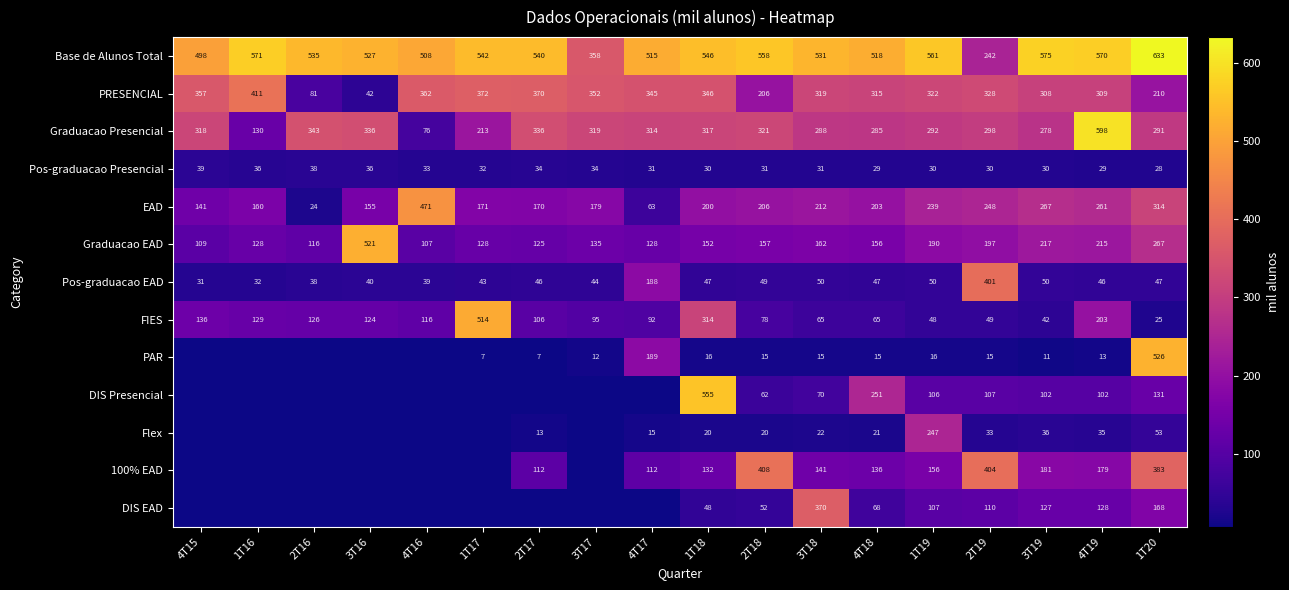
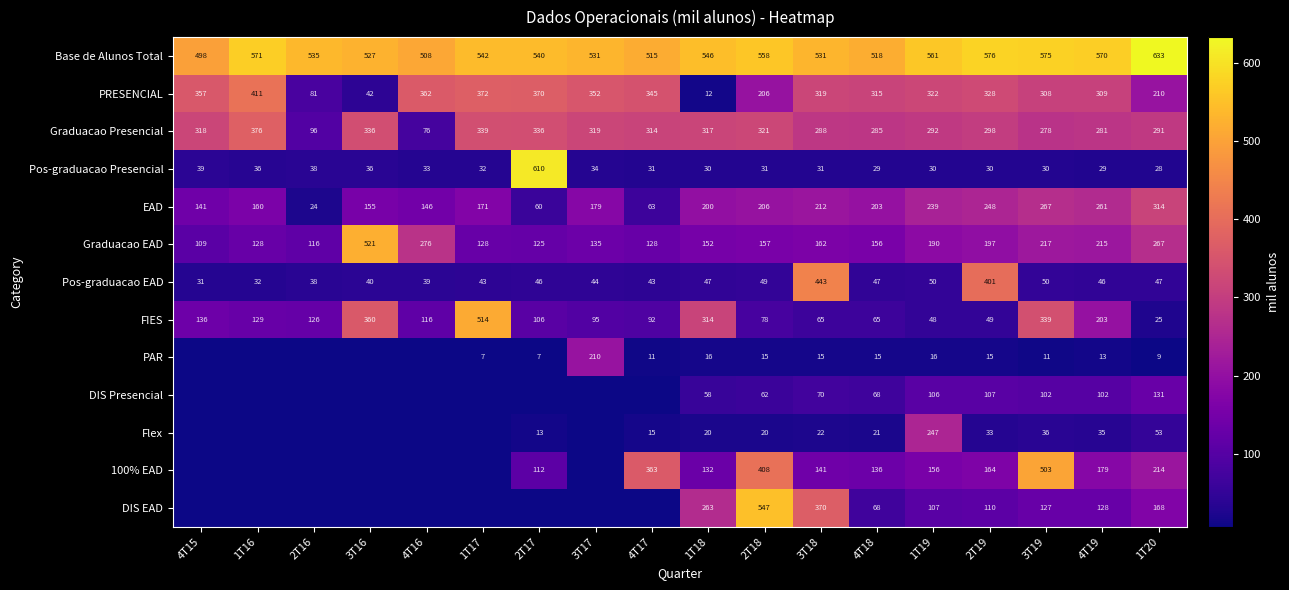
Base de Alunos Total, 3T17: 358 -> 531
Base de Alunos Total, 2T19: 242 -> 576
PRESENCIAL, 1T18: 346 -> 12
Graduacao Presencial, 1T16: 130 -> 376
Graduacao Presencial, 2T16: 343 -> 96
Graduacao Presencial, 1T17: 213 -> 339
Graduacao Presencial, 4T19: 598 -> 281
Pos-graduacao Presencial, 2T17: 34 -> 610
EAD, 4T16: 471 -> 146
EAD, 2T17: 170 -> 60
Graduacao EAD, 4T16: 107 -> 276
Pos-graduacao EAD, 4T17: 188 -> 43
Pos-graduacao EAD, 3T18: 50 -> 443
FIES, 3T16: 124 -> 360
FIES, 3T19: 42 -> 339
PAR, 3T17: 12 -> 210
PAR, 4T17: 189 -> 11
PAR, 1T20: 526 -> 9
DIS Presencial, 1T18: 555 -> 58
DIS Presencial, 4T18: 251 -> 68
100% EAD, 4T17: 112 -> 363
100% EAD, 2T19: 404 -> 164
100% EAD, 3T19: 181 -> 503
100% EAD, 1T20: 383 -> 214
DIS EAD, 1T18: 48 -> 263
DIS EAD, 2T18: 52 -> 547
